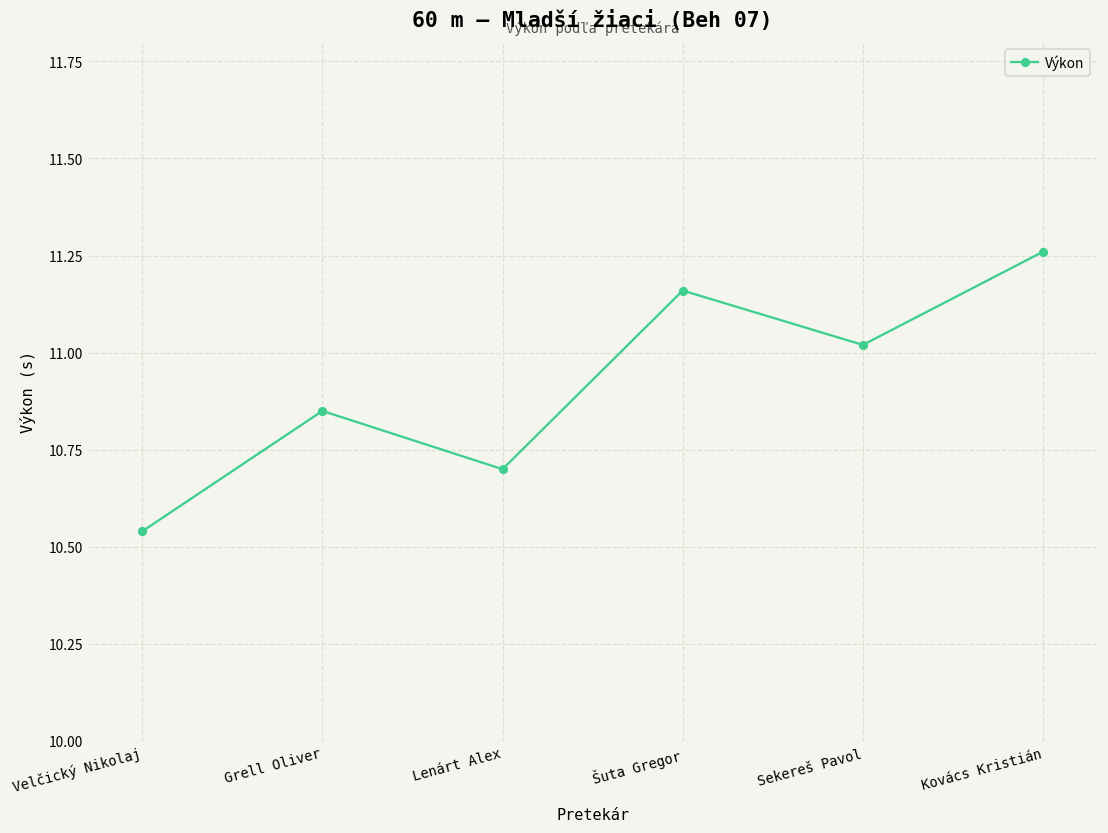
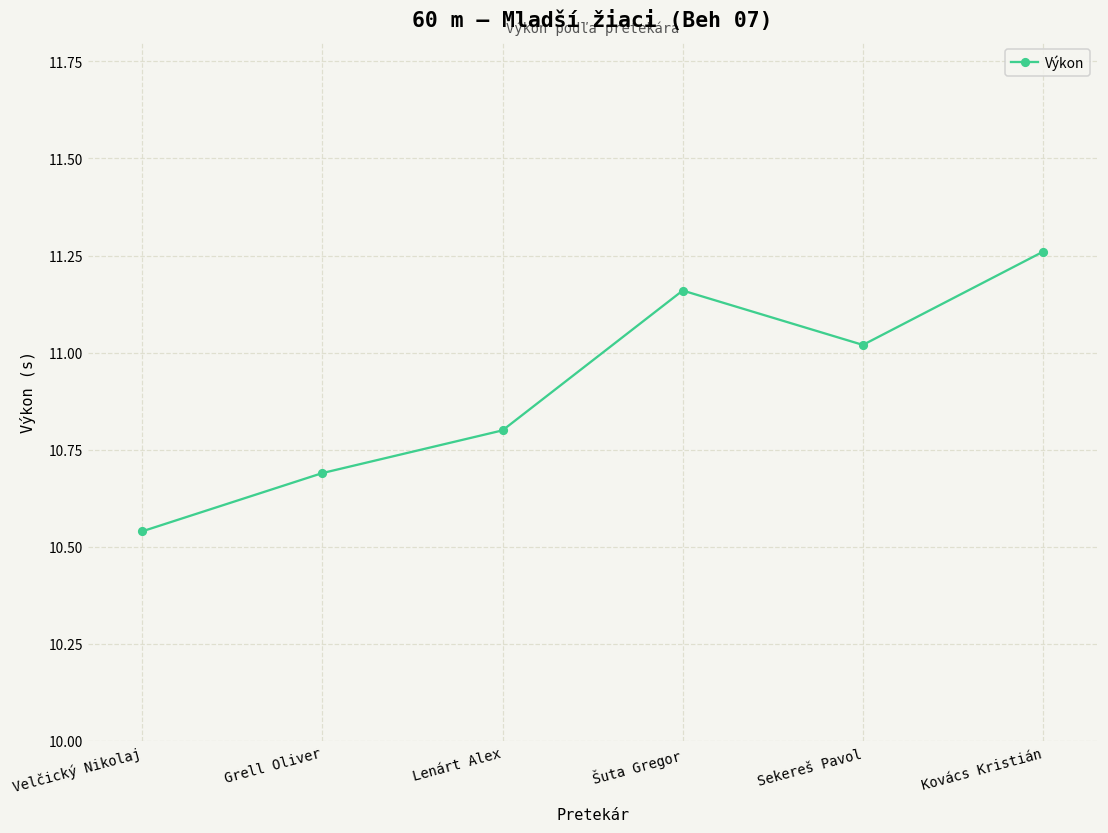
Grell Oliver: 10.85 -> 10.69
Lenárt Alex: 10.7 -> 10.8
